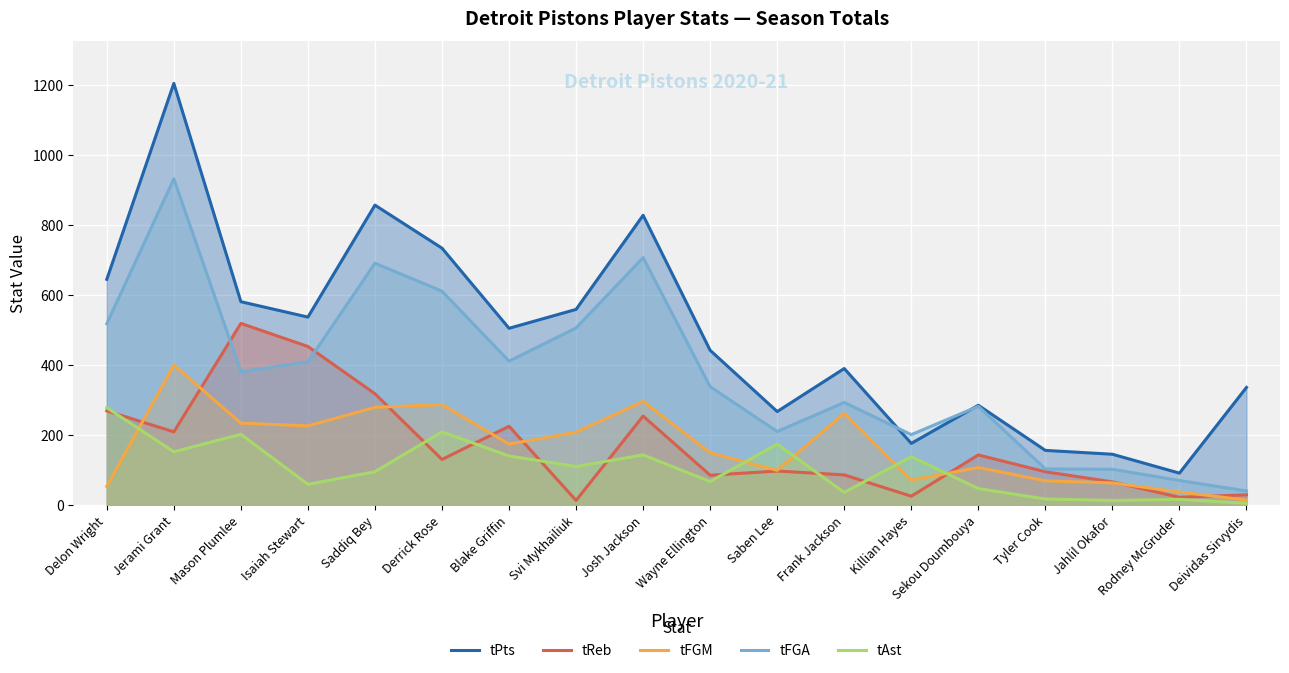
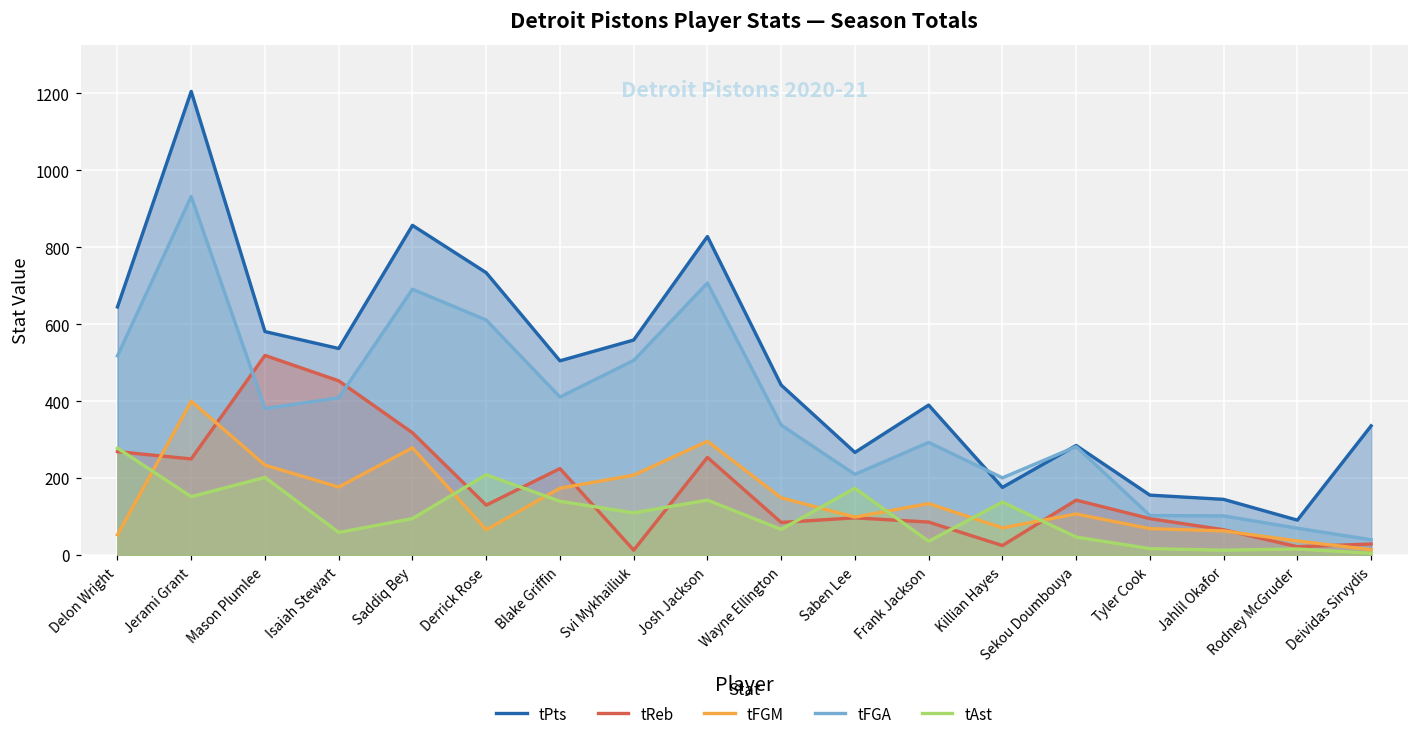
tReb, Jerami Grant: 210 -> 250
tFGM, Isaiah Stewart: 230 -> 180
tFGM, Derrick Rose: 290 -> 70
tFGM, Frank Jackson: 260 -> 130
